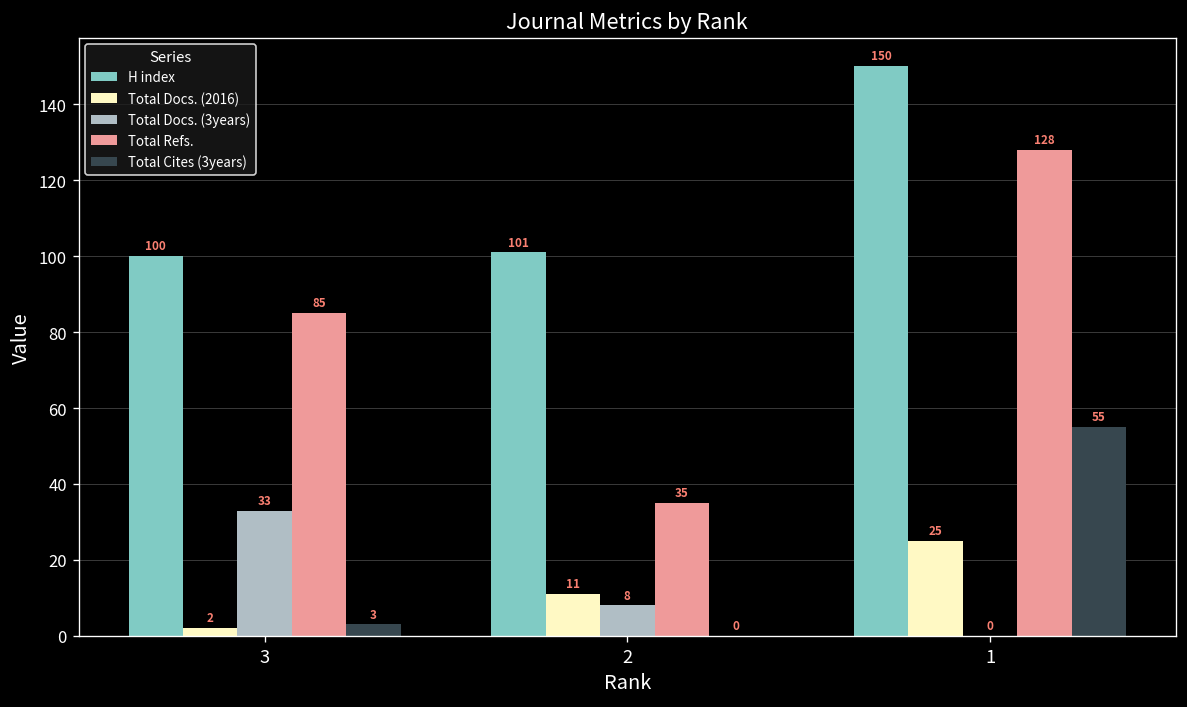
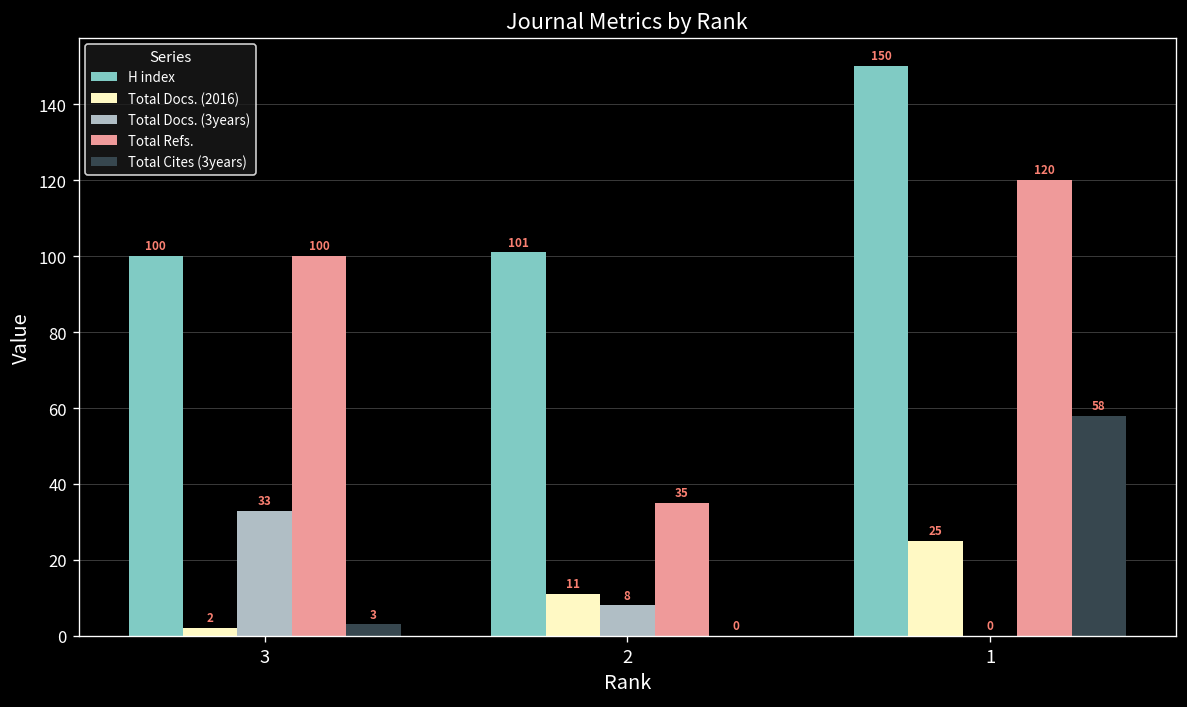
Total Refs., 3: 85 -> 100
Total Refs., 1: 128 -> 120
Total Cites (3years), 1: 55 -> 58
